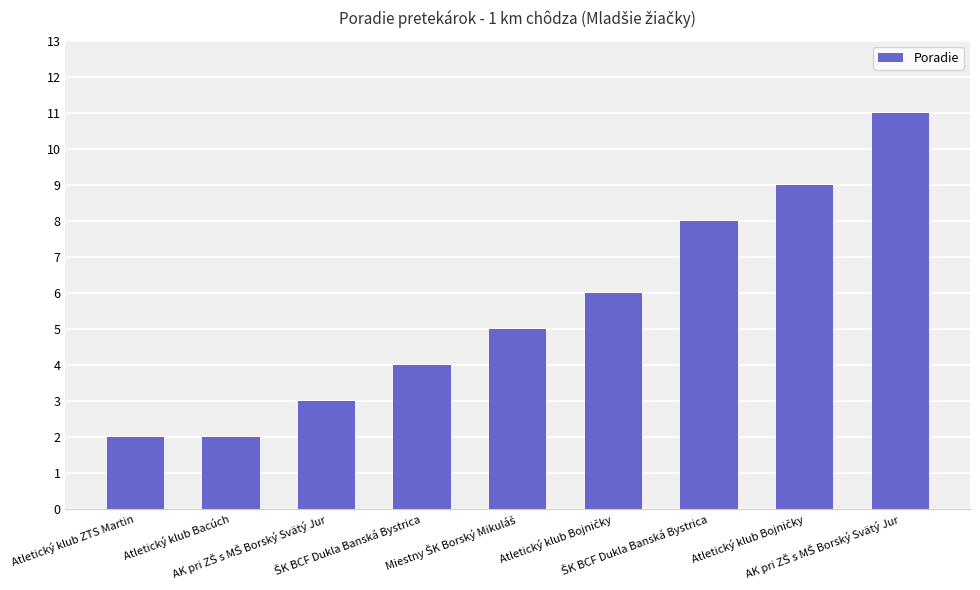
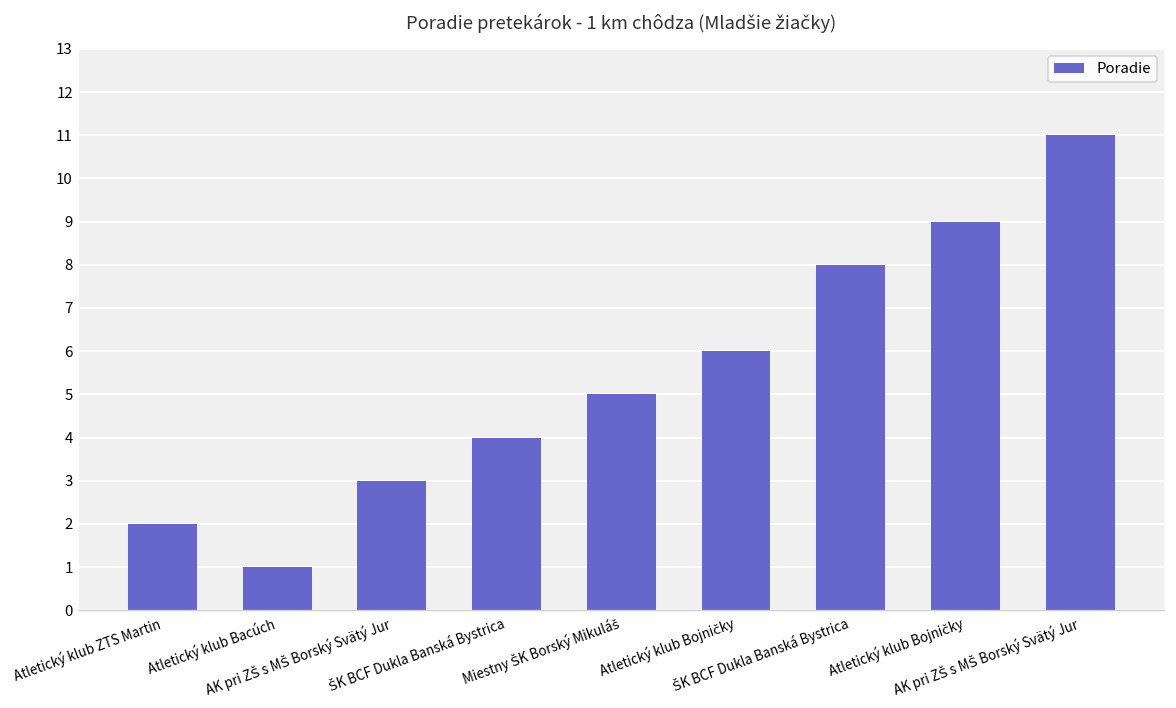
Atletický klub Bacúch: 2 -> 1
